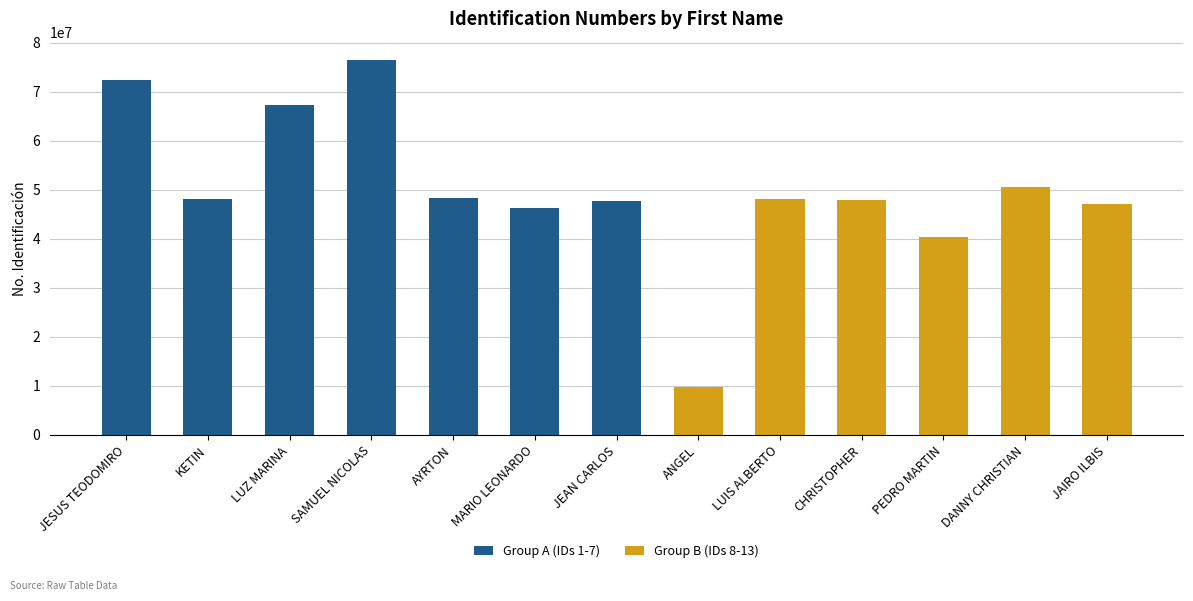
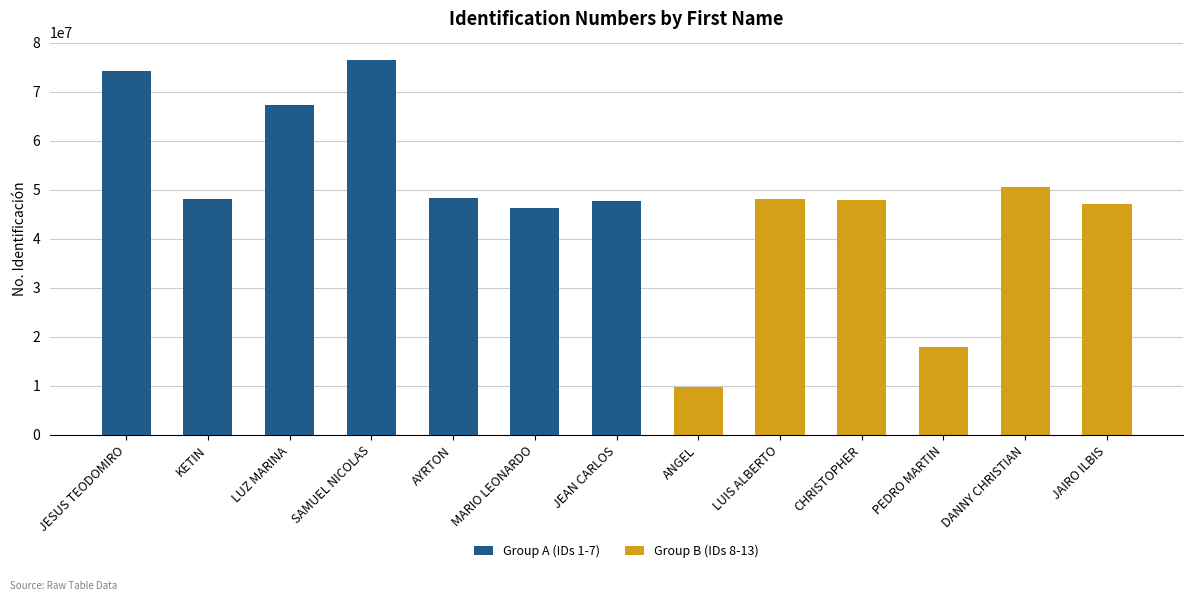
Group A (IDs 1-7), JESUS TEODOMIRO: 72000000 -> 74000000
Group B (IDs 8-13), PEDRO MARTIN: 40000000 -> 18000000
